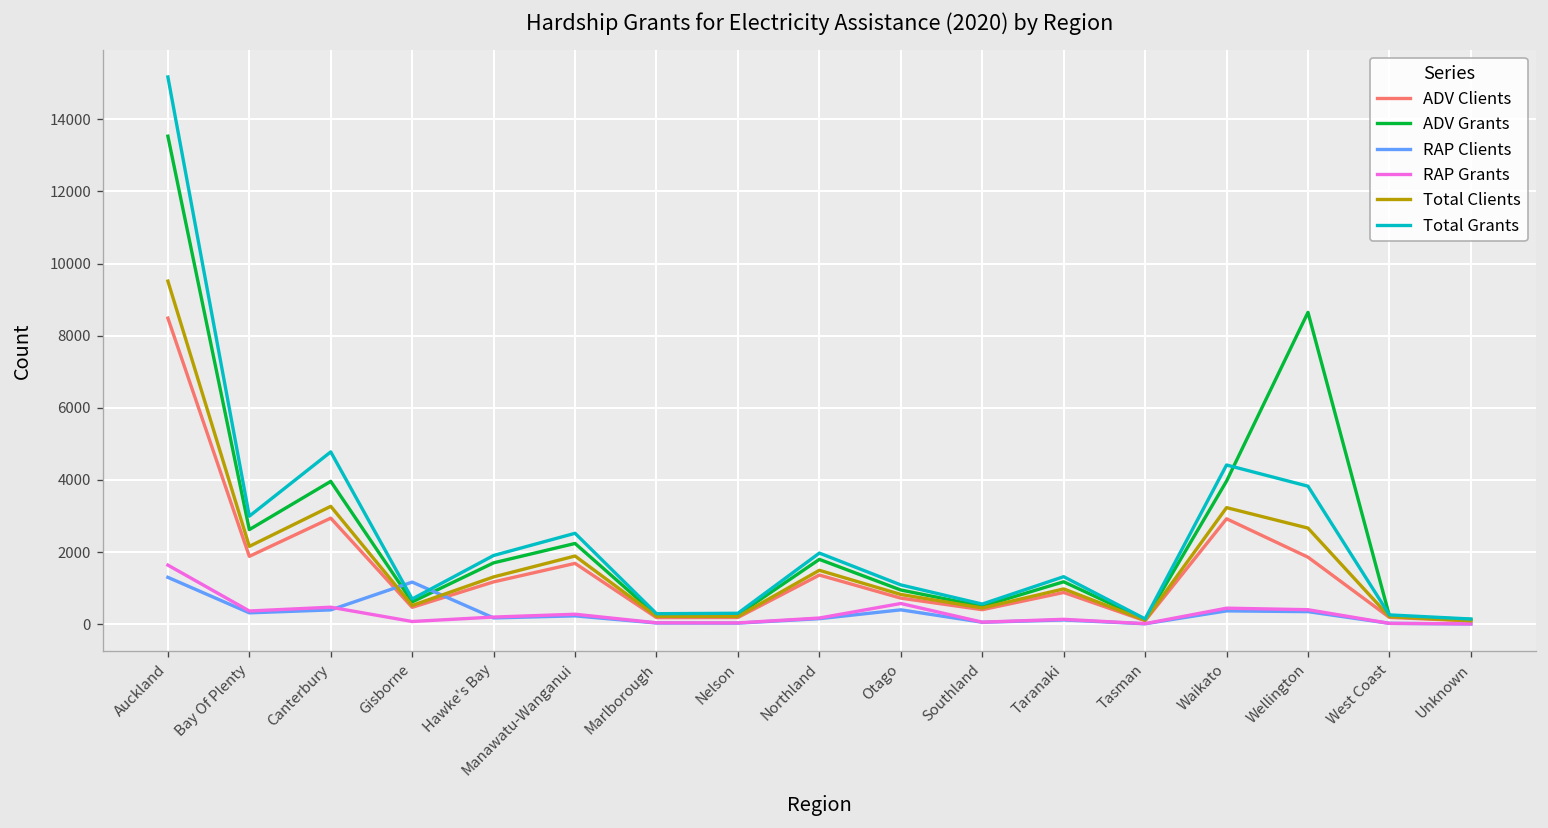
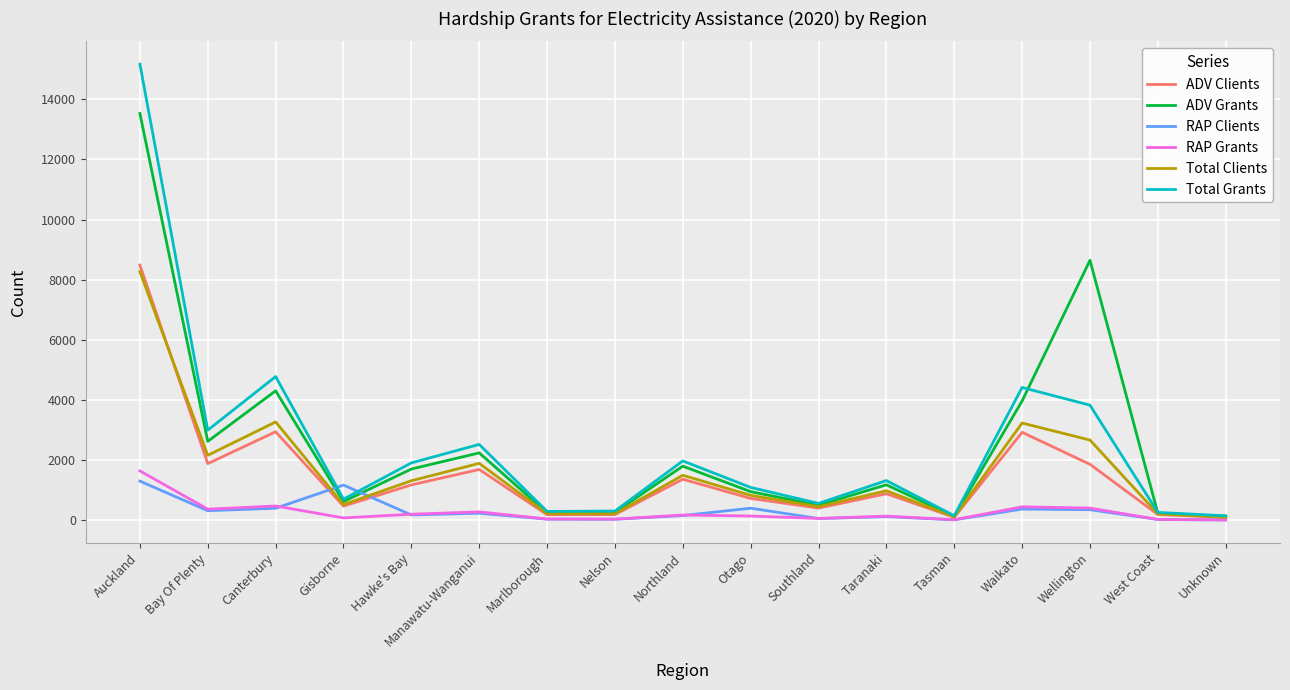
Total Clients, Auckland: 9500 -> 8300
ADV Grants, Canterbury: 4000 -> 4300
RAP Grants, Otago: 600 -> 100
